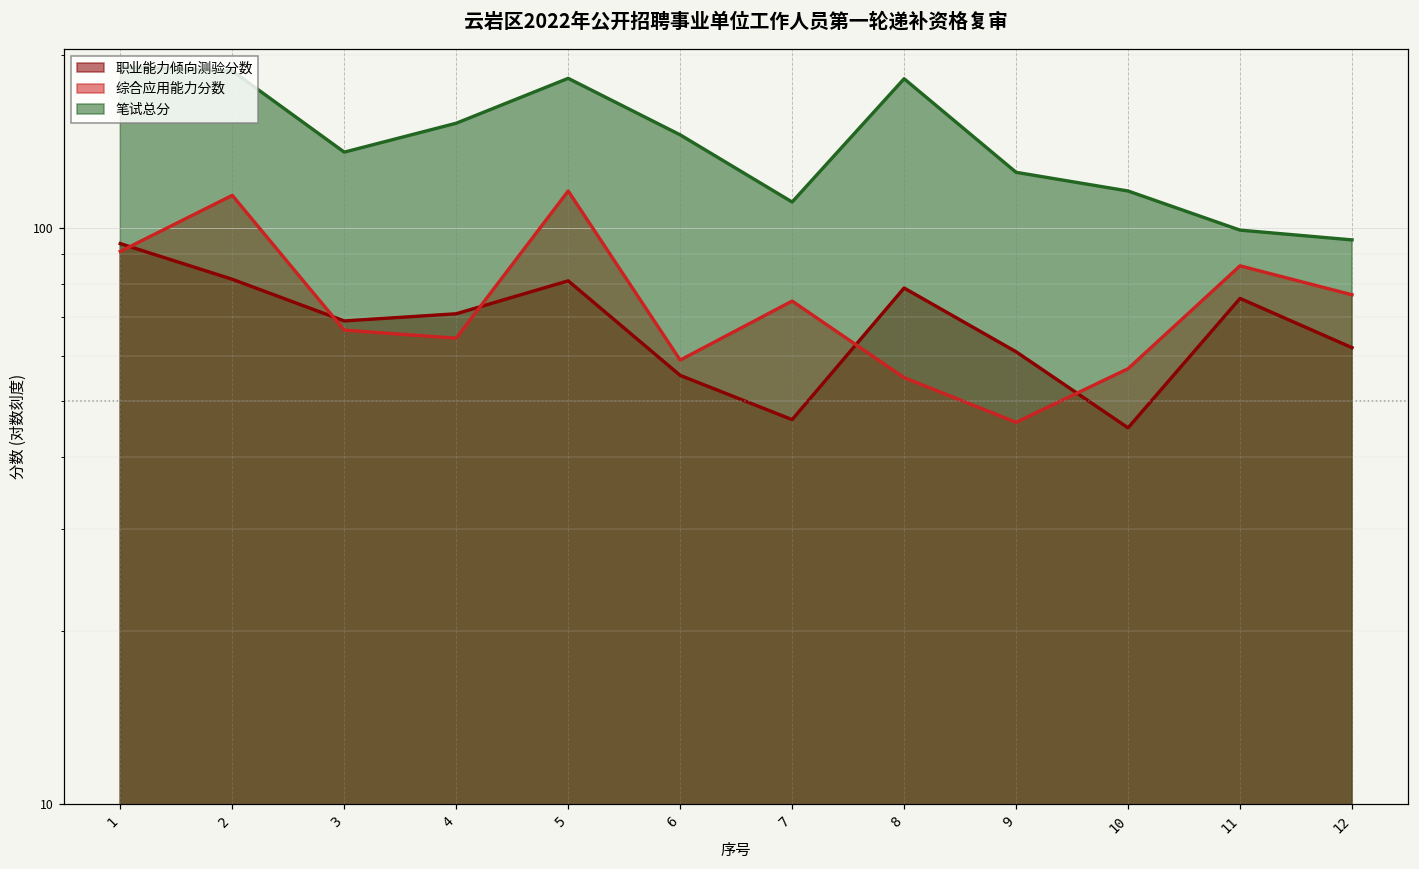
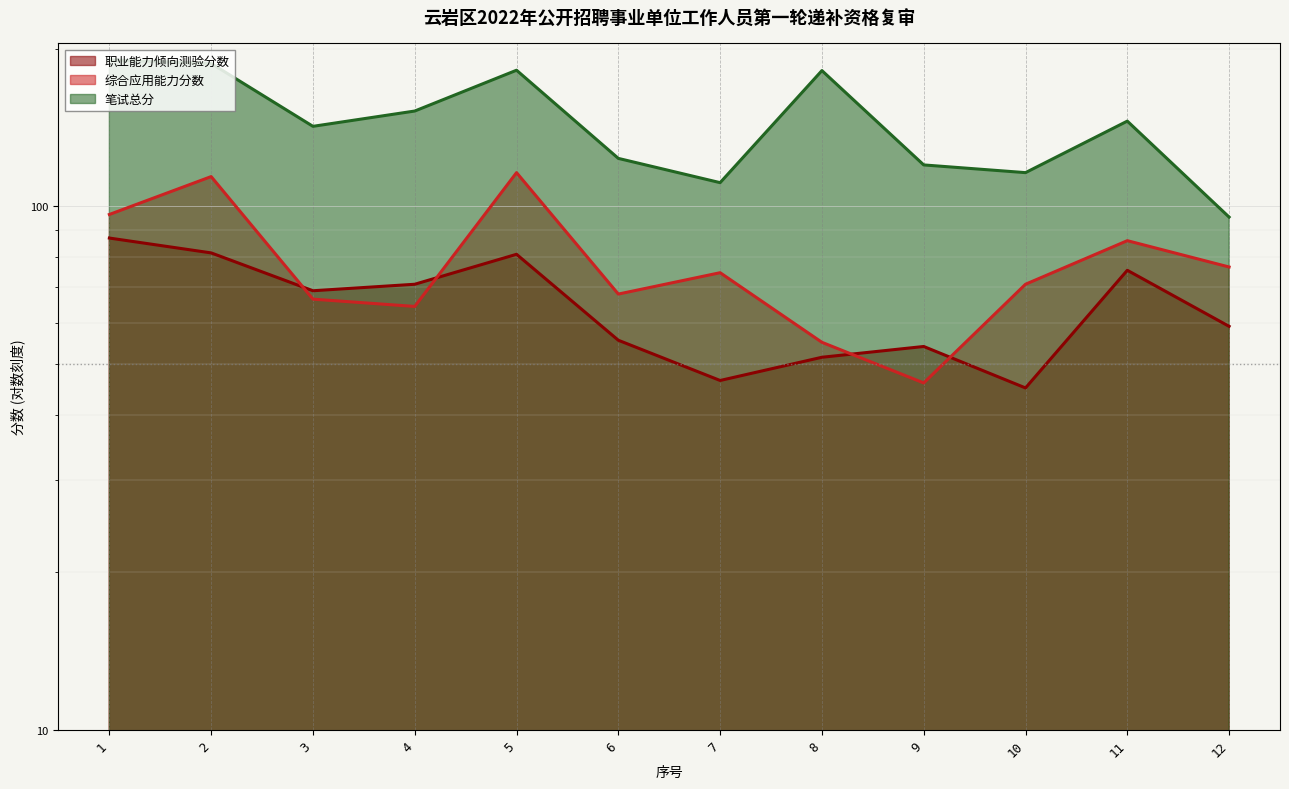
职业能力倾向测验分数, 1: 94 -> 87
综合应用能力分数, 1: 91 -> 97
笔试总分, 3: 136 -> 142
综合应用能力分数, 6: 59 -> 68
笔试总分, 6: 145 -> 124
职业能力倾向测验分数, 8: 79 -> 52
职业能力倾向测验分数, 9: 61 -> 54
笔试总分, 9: 125 -> 120
综合应用能力分数, 10: 57 -> 71
笔试总分, 11: 99 -> 146
职业能力倾向测验分数, 12: 62 -> 59
